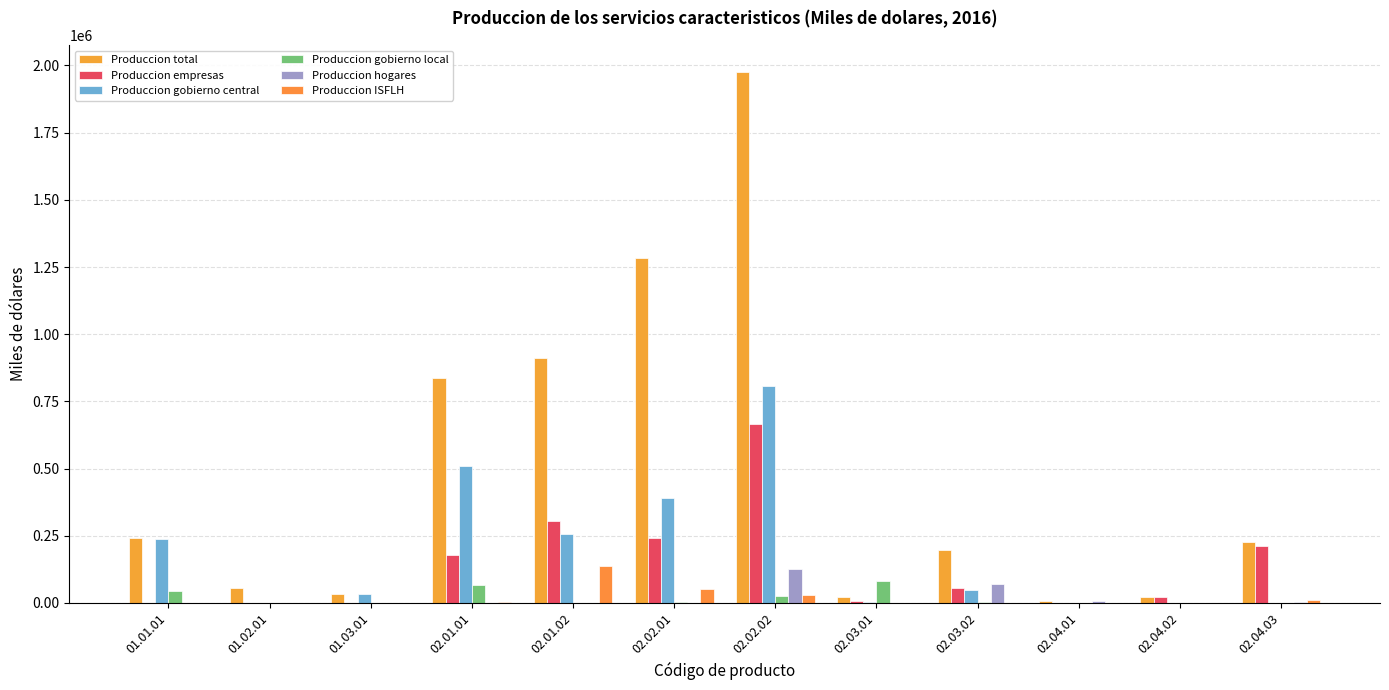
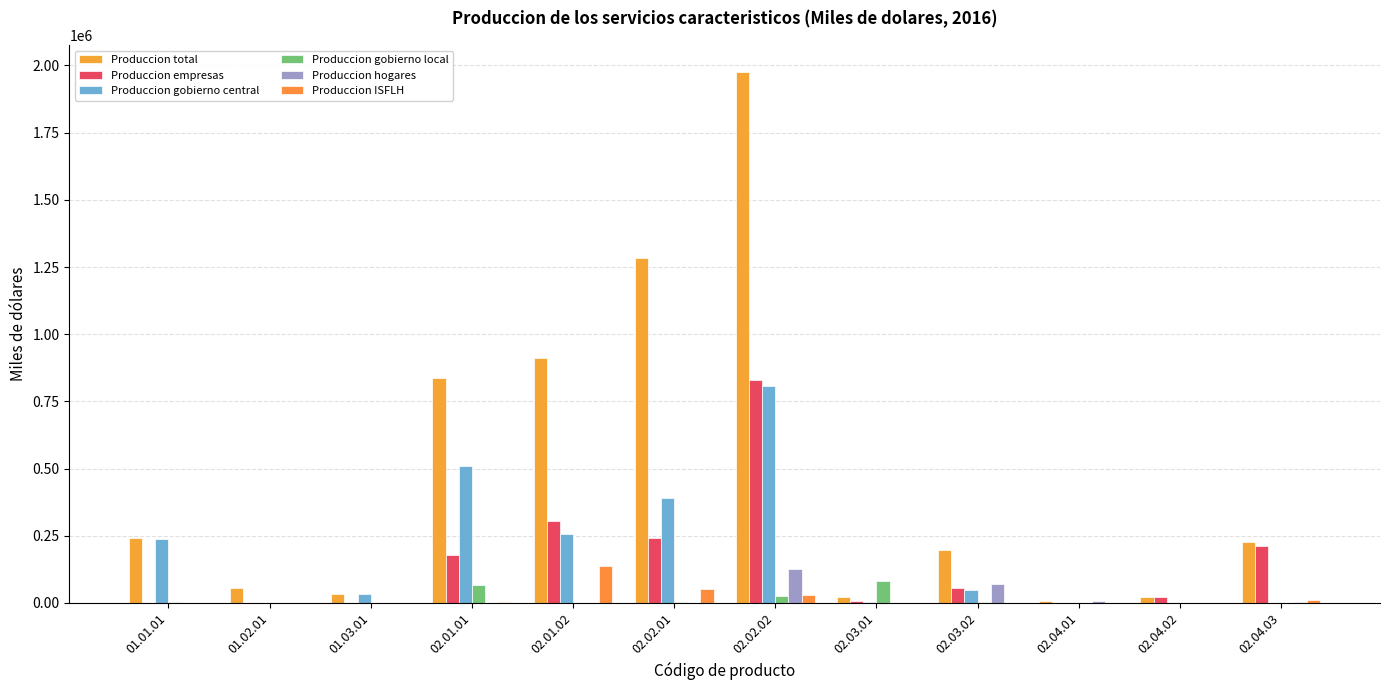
Produccion gobierno local, 01.01.01: 40000 -> 0
Produccion empresas, 02.02.02: 670000 -> 830000
